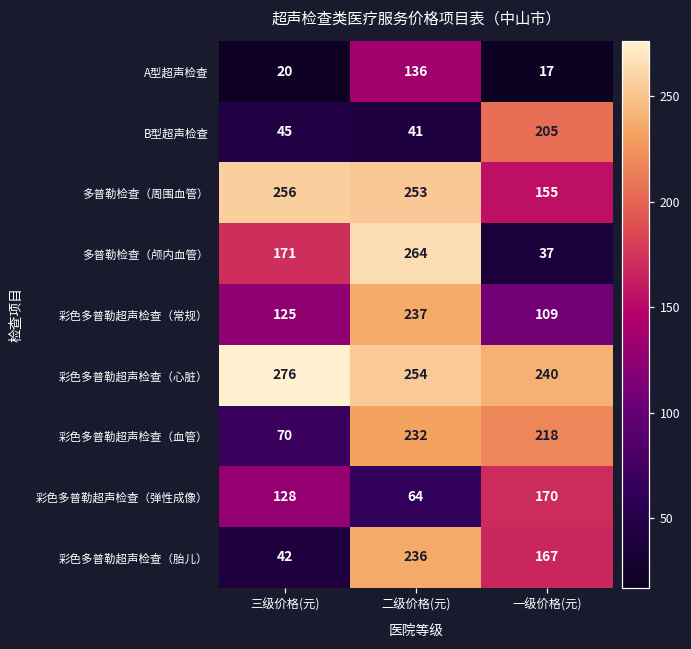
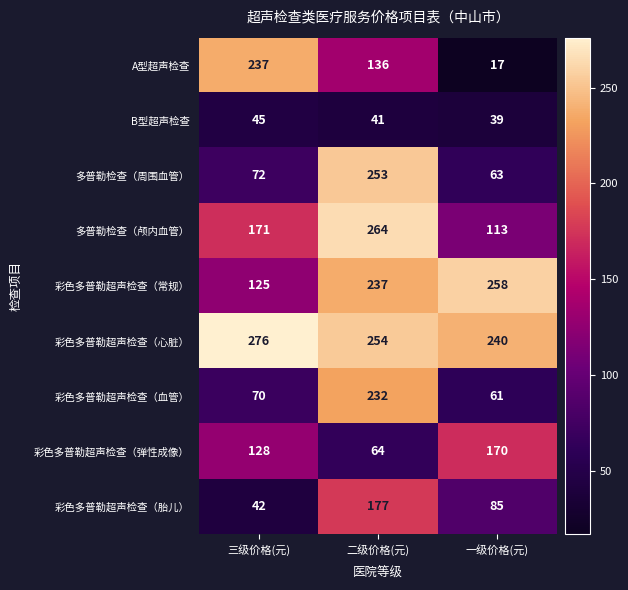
A型超声检查, 三级价格(元): 20 -> 237
B型超声检查, 一级价格(元): 205 -> 39
多普勒检查（周围血管）, 三级价格(元): 256 -> 72
多普勒检查（周围血管）, 一级价格(元): 155 -> 63
多普勒检查（颅内血管）, 一级价格(元): 37 -> 113
彩色多普勒超声检查（常规）, 一级价格(元): 109 -> 258
彩色多普勒超声检查（血管）, 一级价格(元): 218 -> 61
彩色多普勒超声检查（胎儿）, 二级价格(元): 236 -> 177
彩色多普勒超声检查（胎儿）, 一级价格(元): 167 -> 85
